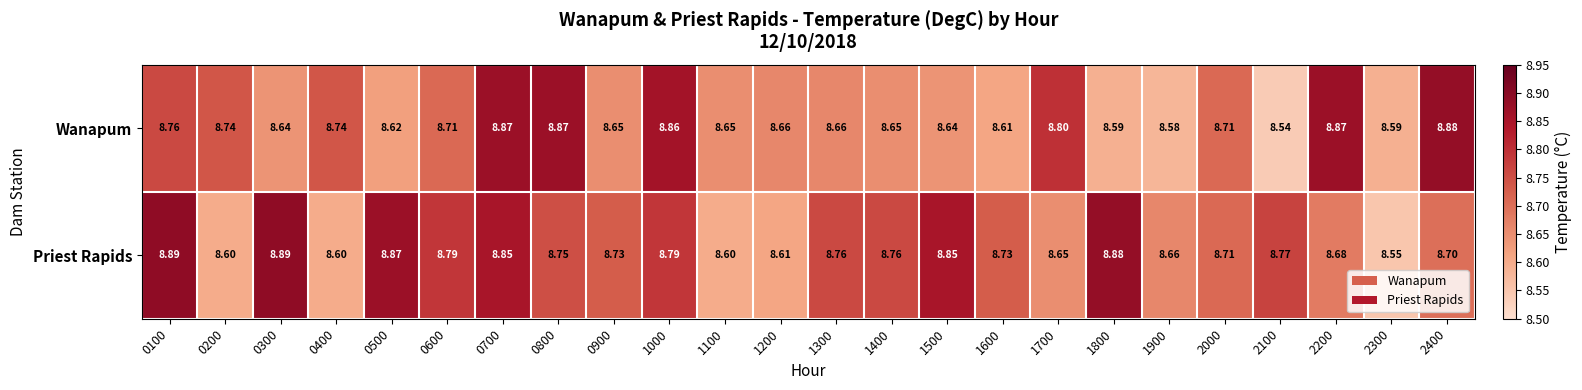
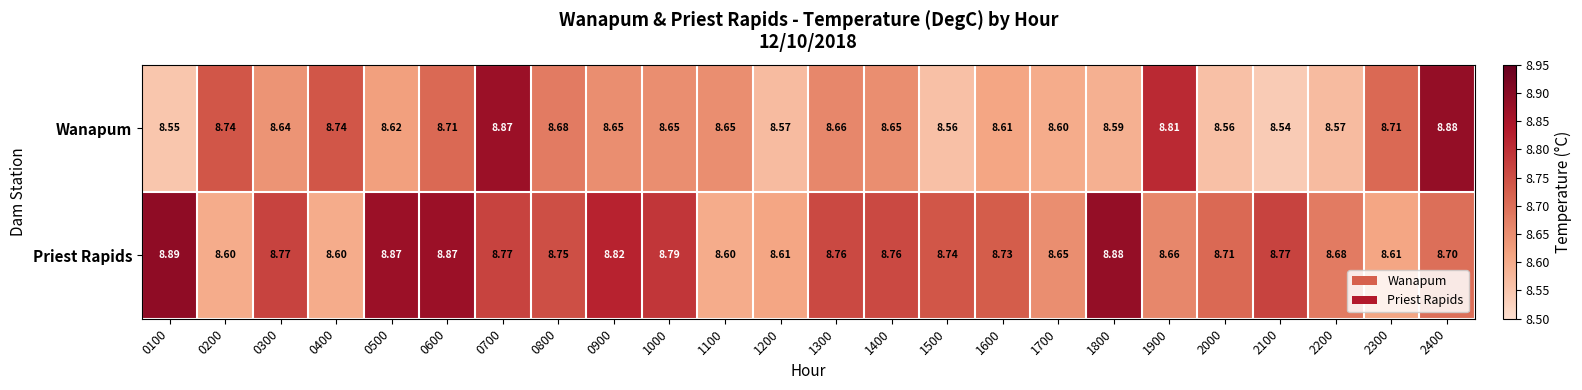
Wanapum, 0100: 8.76 -> 8.55
Wanapum, 0800: 8.87 -> 8.68
Wanapum, 1000: 8.86 -> 8.65
Wanapum, 1200: 8.66 -> 8.57
Wanapum, 1500: 8.64 -> 8.56
Wanapum, 1700: 8.80 -> 8.60
Wanapum, 1900: 8.58 -> 8.81
Wanapum, 2000: 8.71 -> 8.56
Wanapum, 2200: 8.87 -> 8.57
Wanapum, 2300: 8.59 -> 8.71
Priest Rapids, 0300: 8.89 -> 8.77
Priest Rapids, 0600: 8.79 -> 8.87
Priest Rapids, 0700: 8.85 -> 8.77
Priest Rapids, 0900: 8.73 -> 8.82
Priest Rapids, 1500: 8.85 -> 8.74
Priest Rapids, 2300: 8.55 -> 8.61
